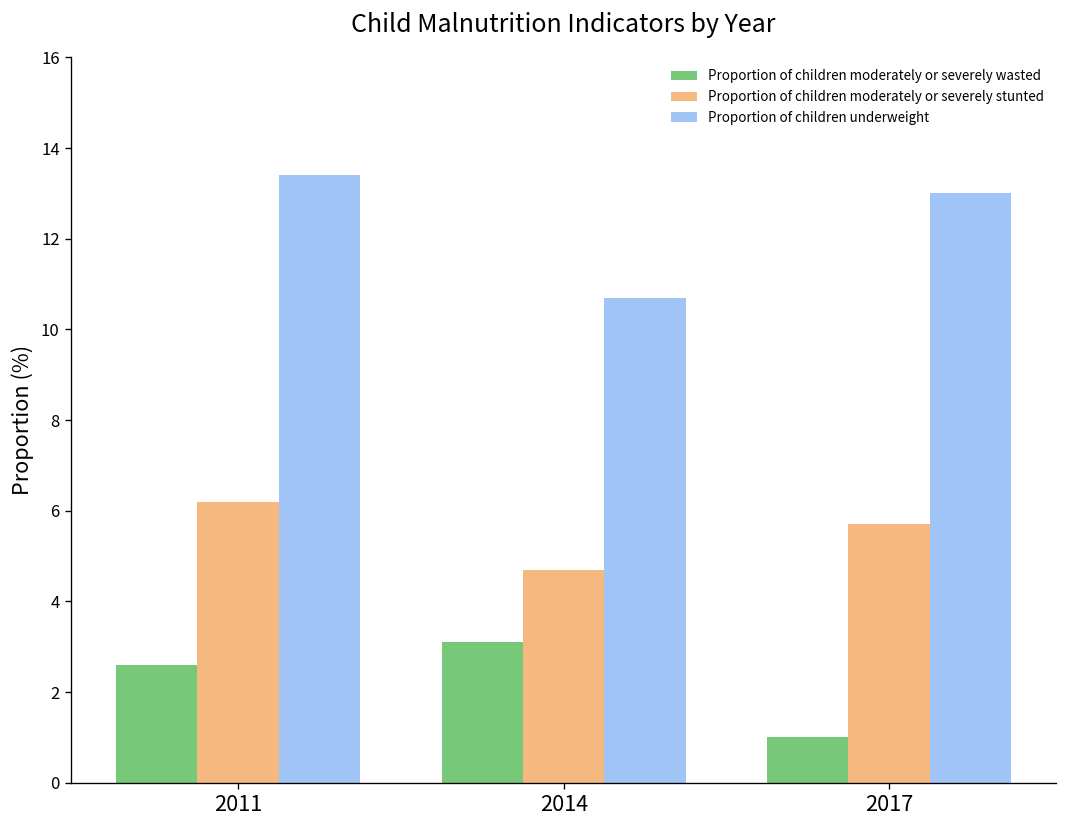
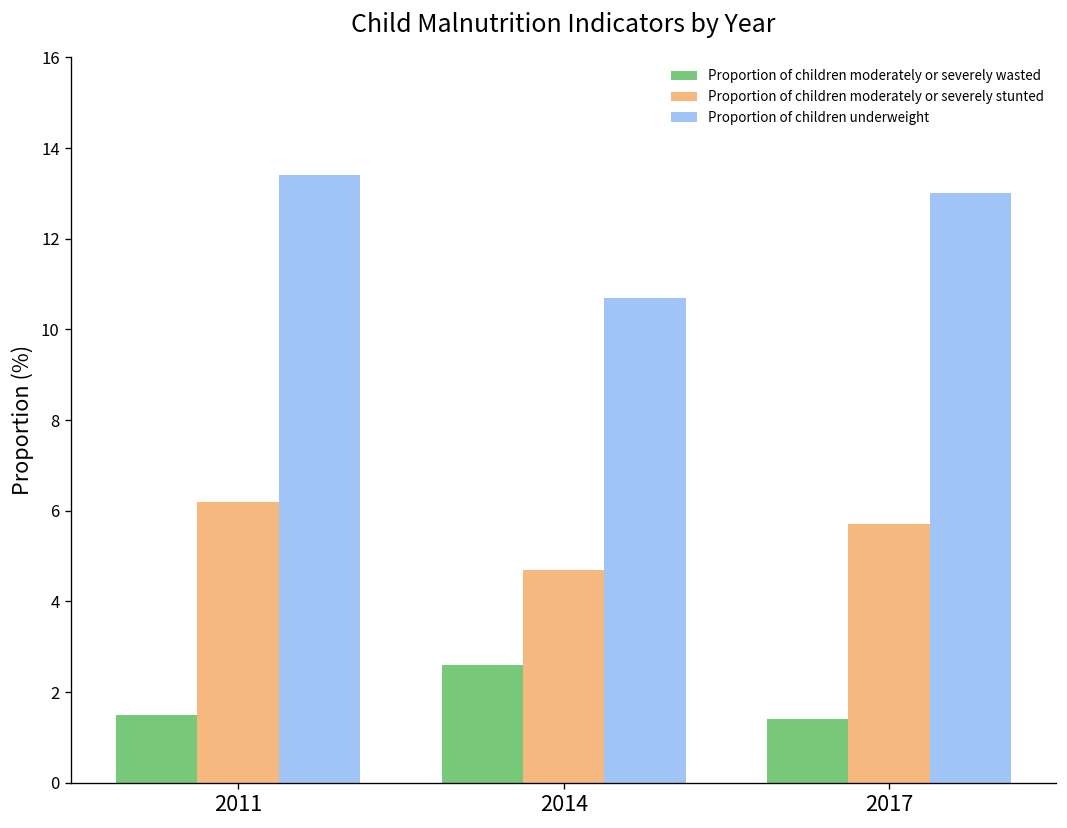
Proportion of children moderately or severely wasted, 2011: 2.6 -> 1.5
Proportion of children moderately or severely wasted, 2014: 3.1 -> 2.6
Proportion of children moderately or severely wasted, 2017: 1.0 -> 1.4
